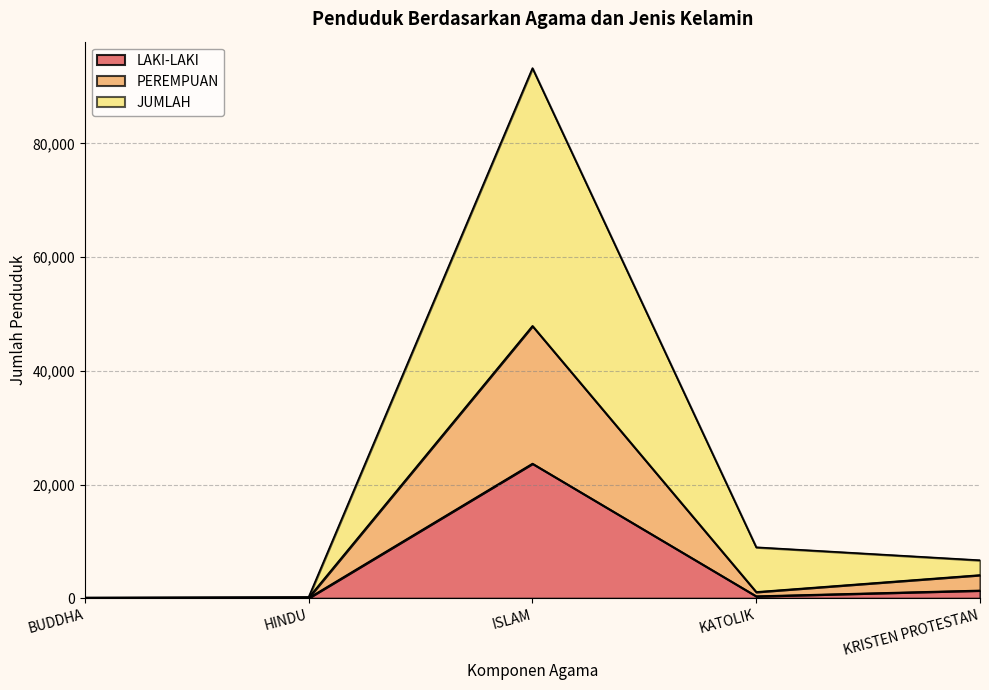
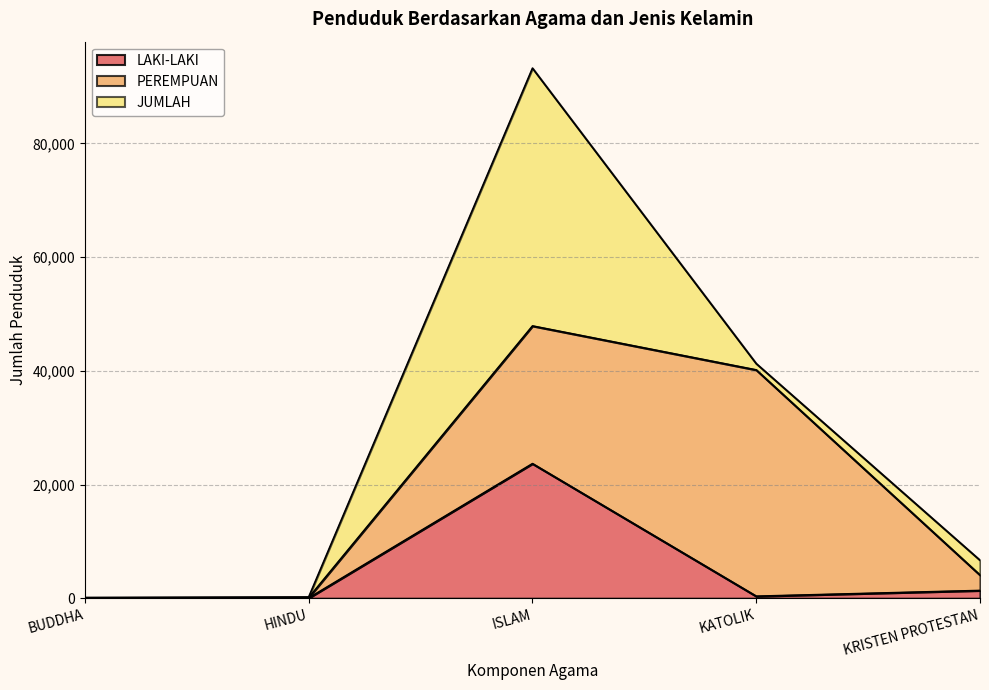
PEREMPUAN, KATOLIK: 1,000 -> 40,000
JUMLAH, KATOLIK: 8,000 -> 1,000
